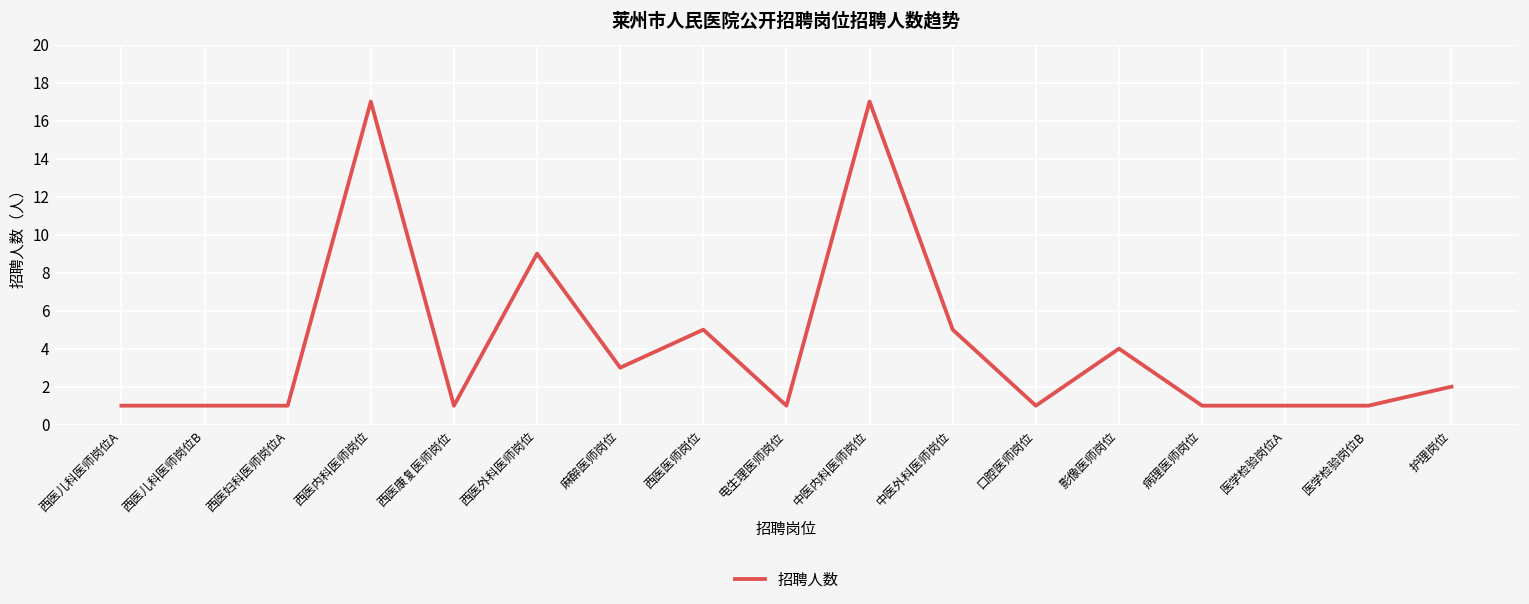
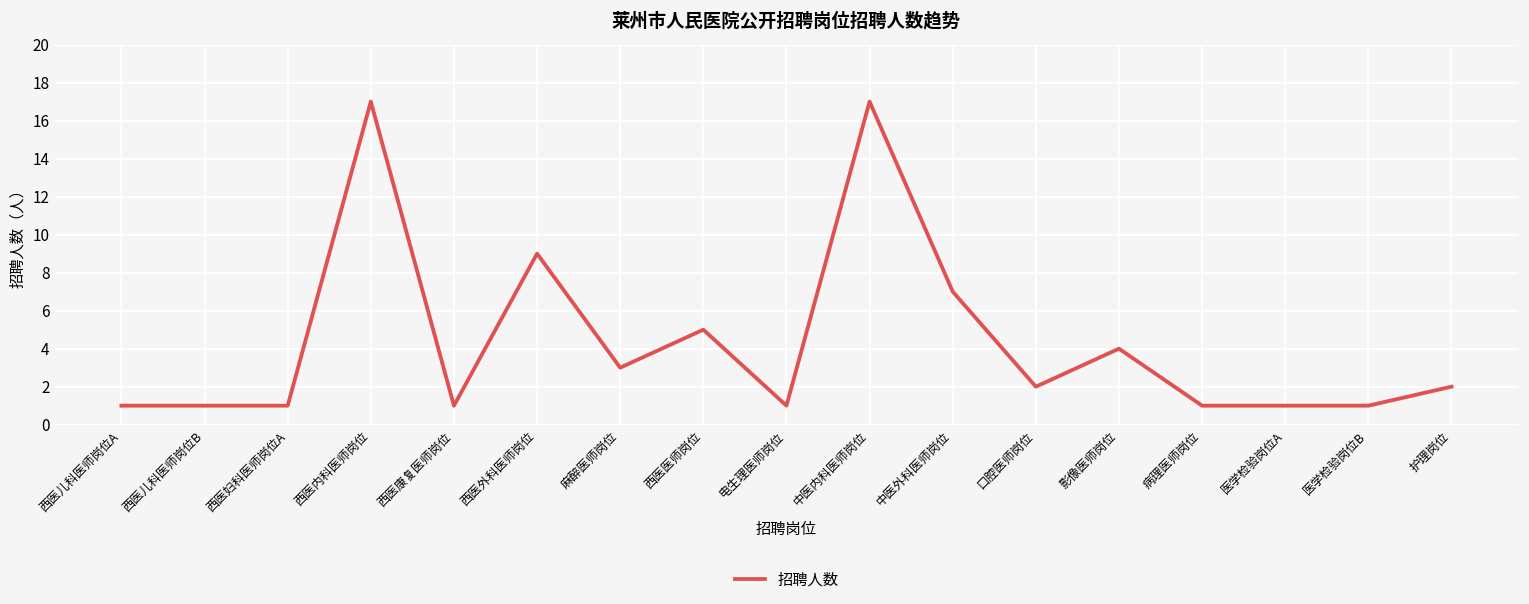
中医外科医师岗位: 5 -> 7
口腔医师岗位: 1 -> 2
